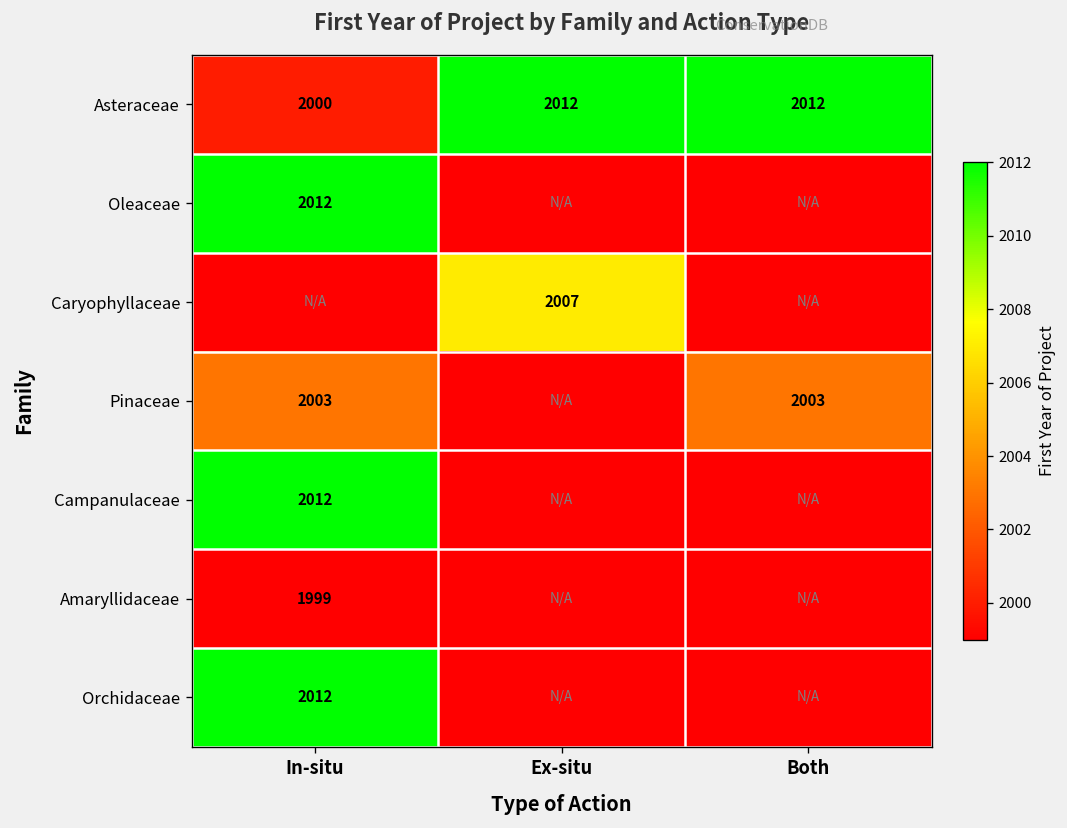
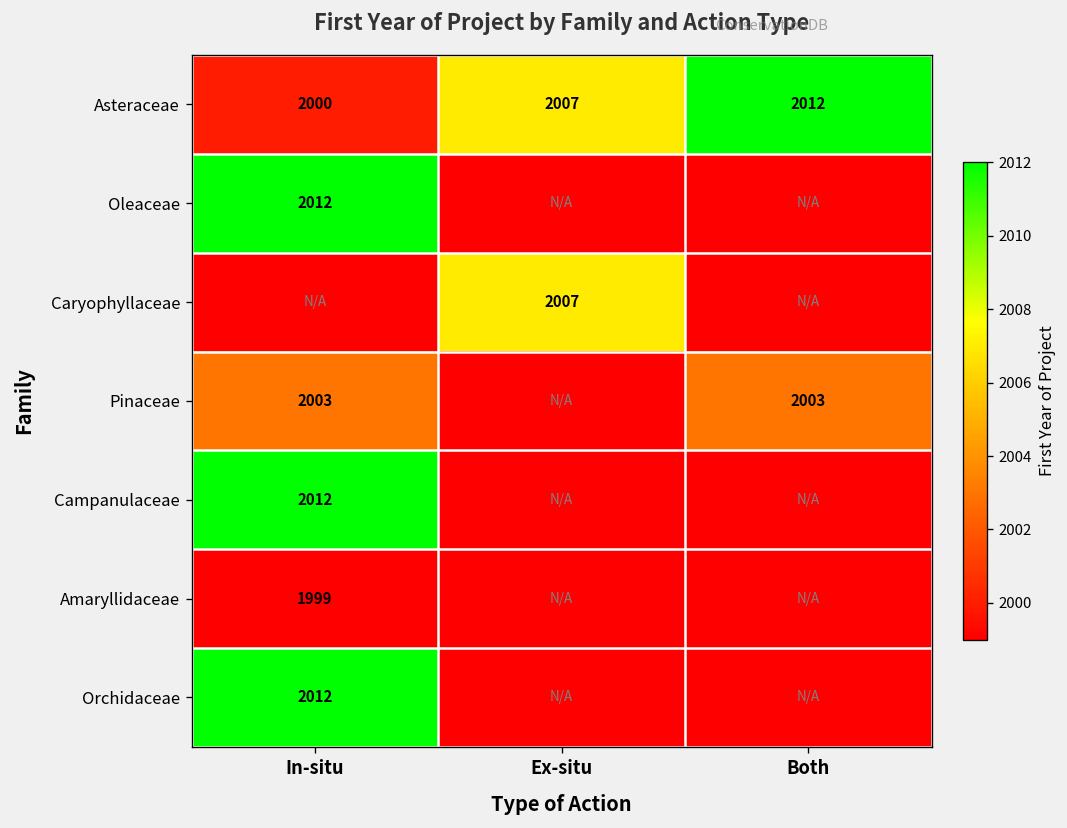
Asteraceae, Ex-situ: 2012 -> 2007
